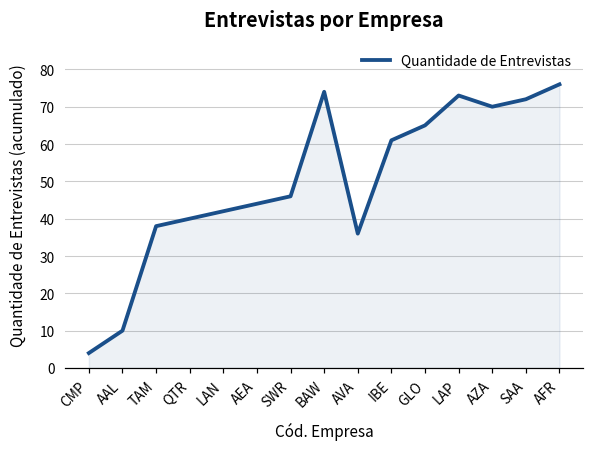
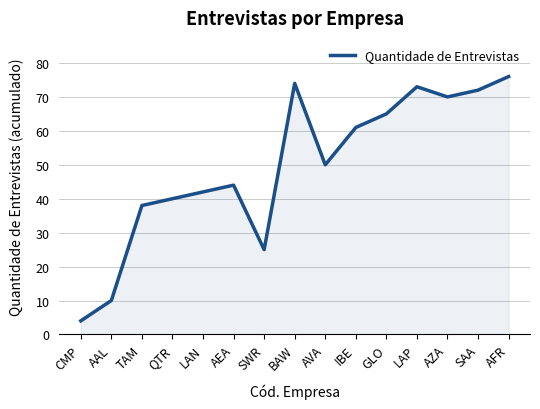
SWR: 46 -> 25
AVA: 36 -> 50
